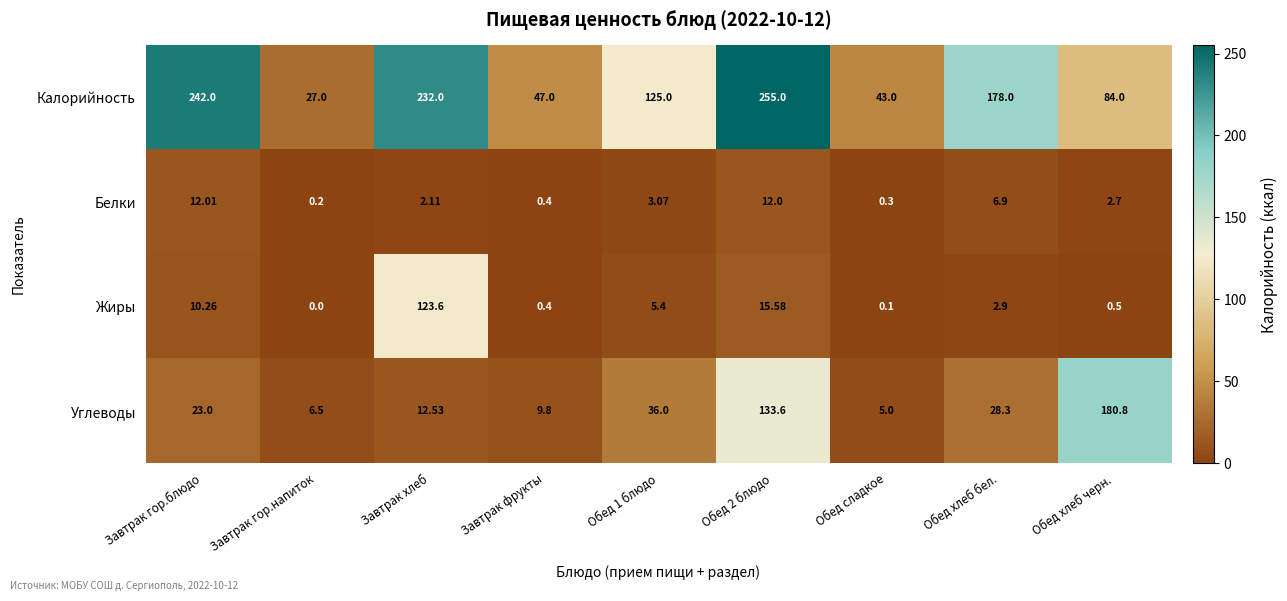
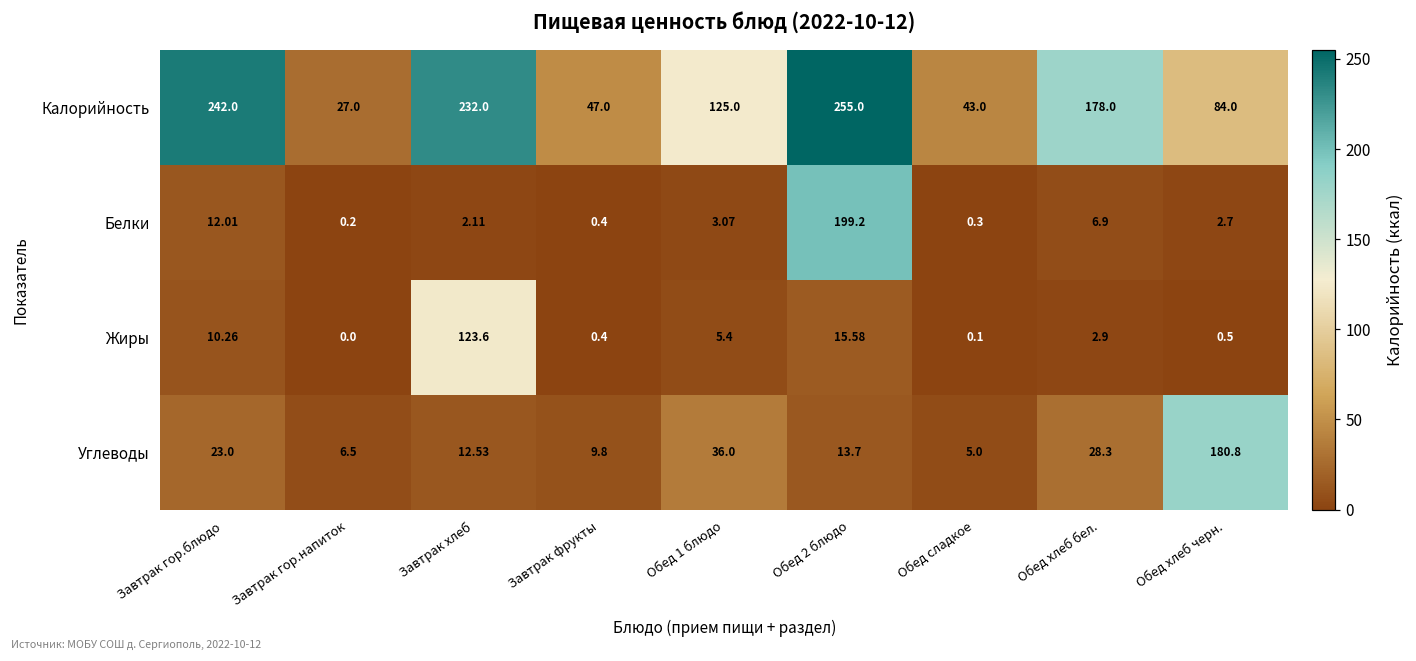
Белки, Обед 2 блюдо: 12.0 -> 199.2
Углеводы, Обед 2 блюдо: 133.6 -> 13.7
